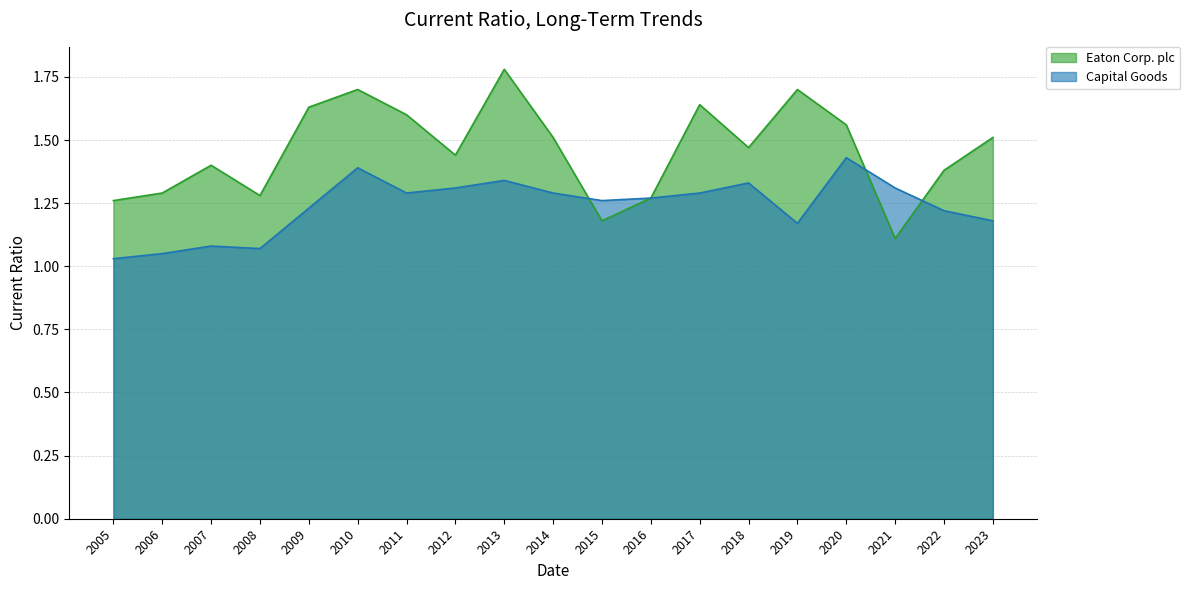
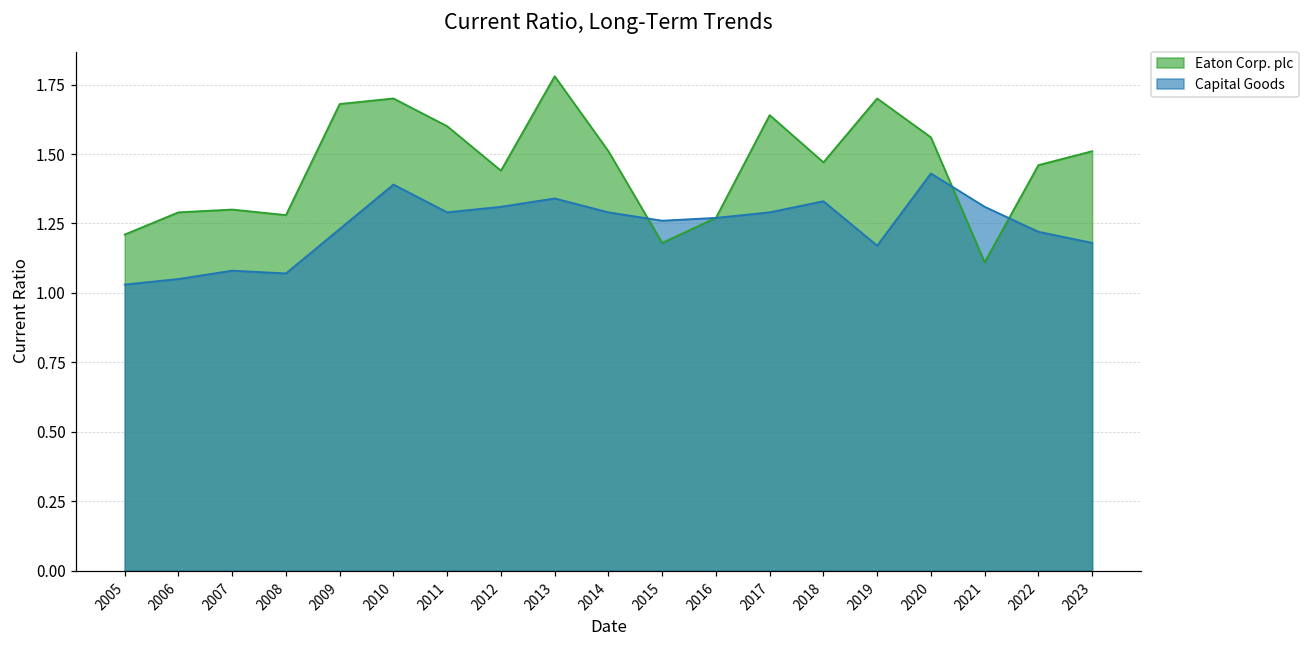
Eaton Corp. plc, 2005: 1.26 -> 1.21
Eaton Corp. plc, 2007: 1.4 -> 1.3
Eaton Corp. plc, 2009: 1.63 -> 1.68
Eaton Corp. plc, 2022: 1.38 -> 1.46
